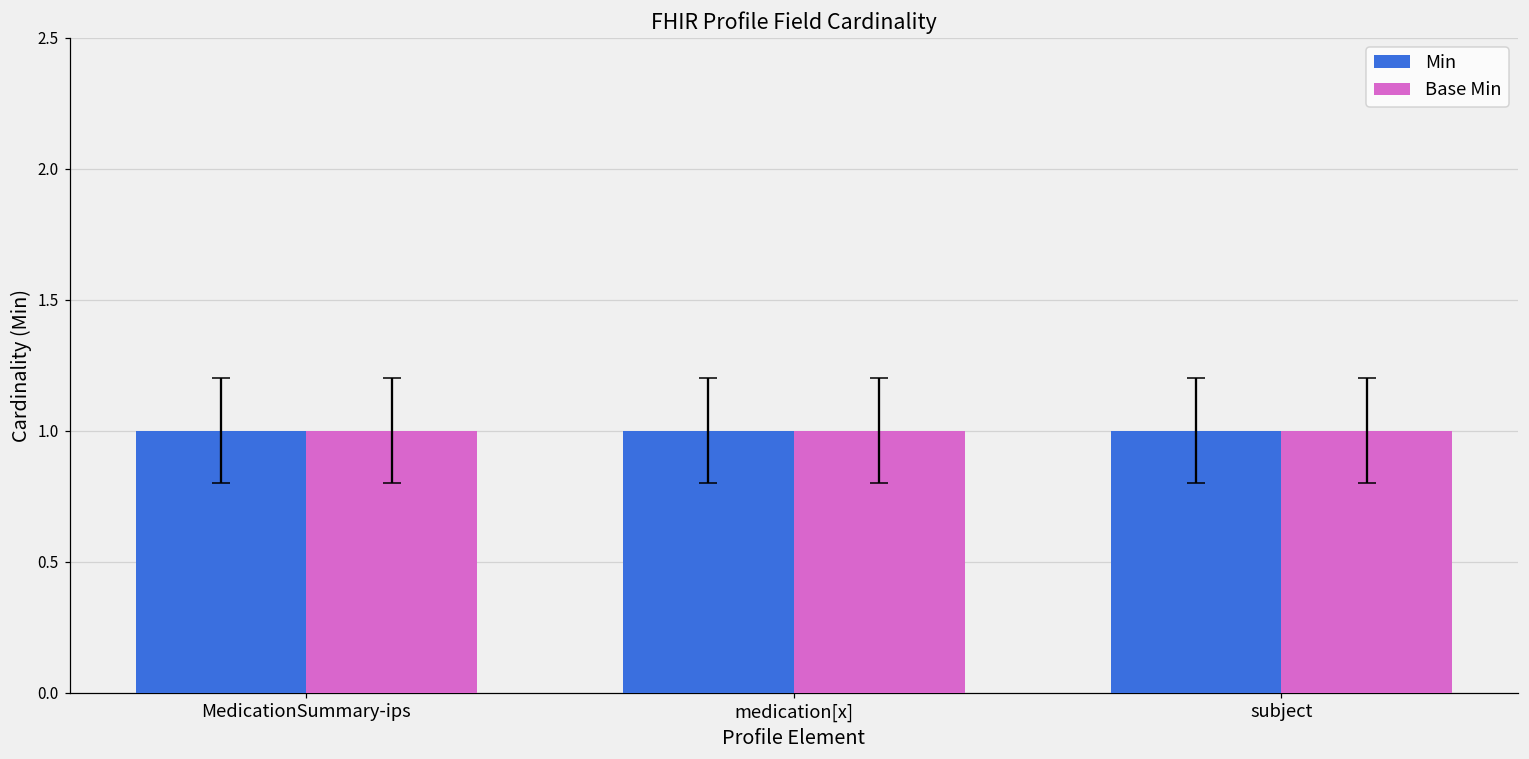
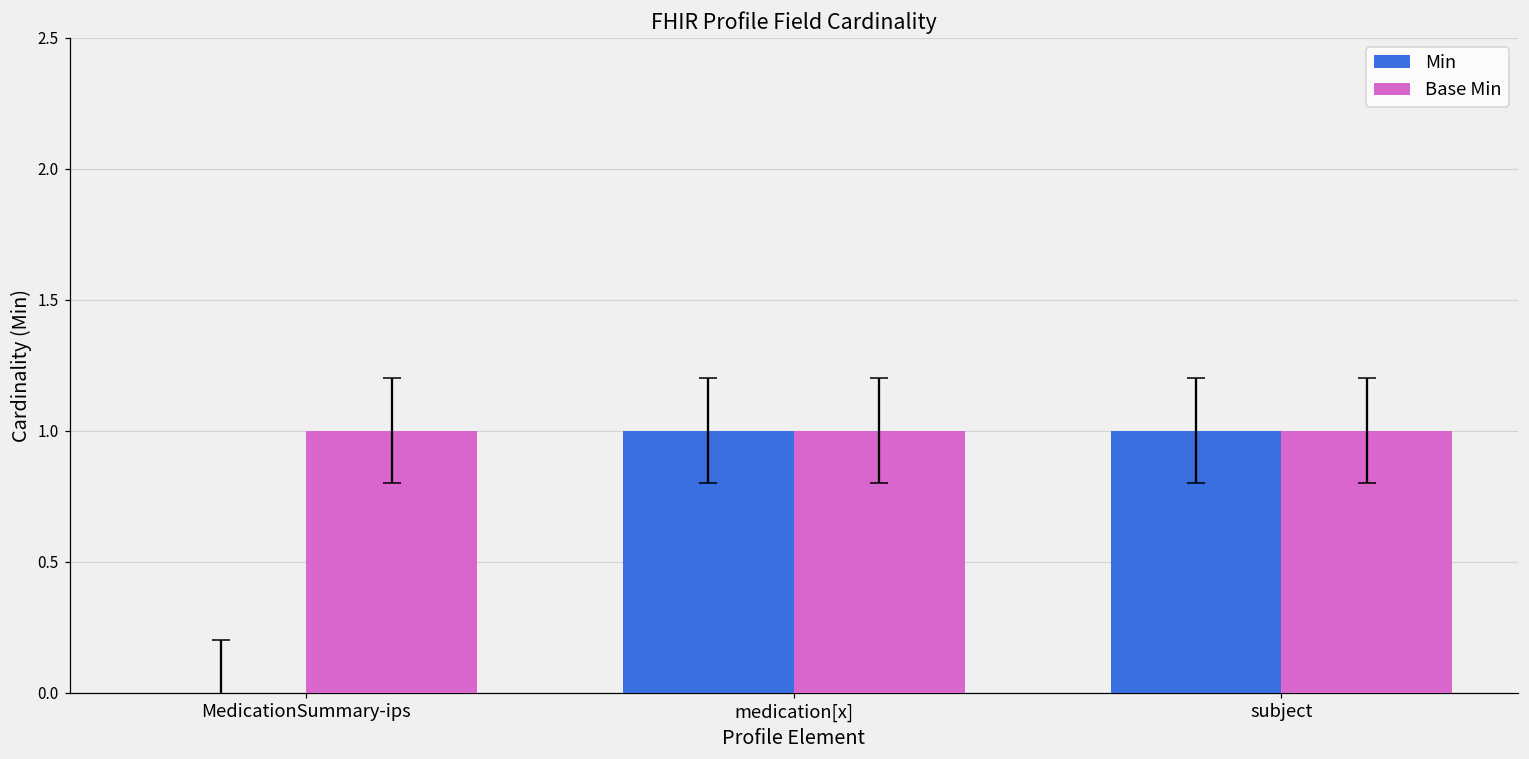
Min, MedicationSummary-ips: 1 -> 0
